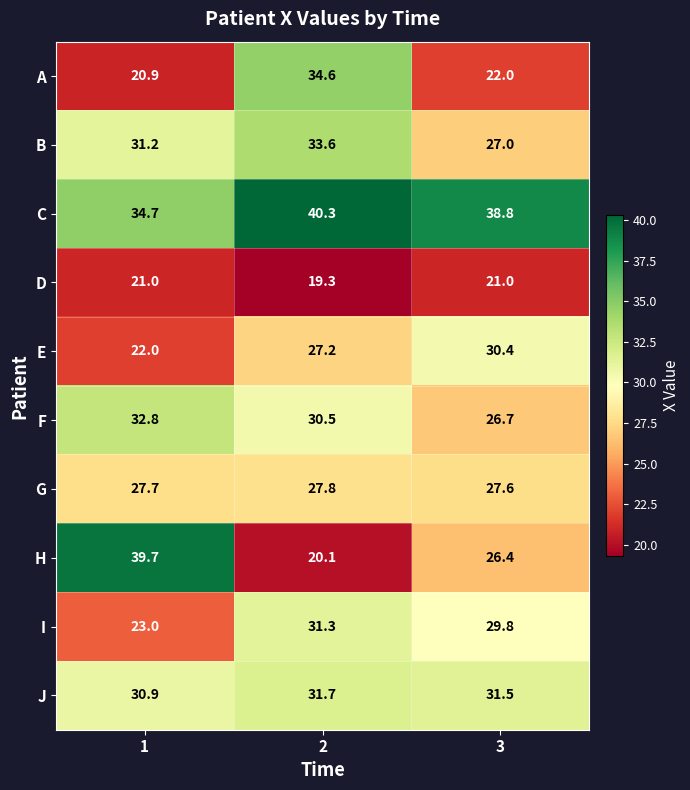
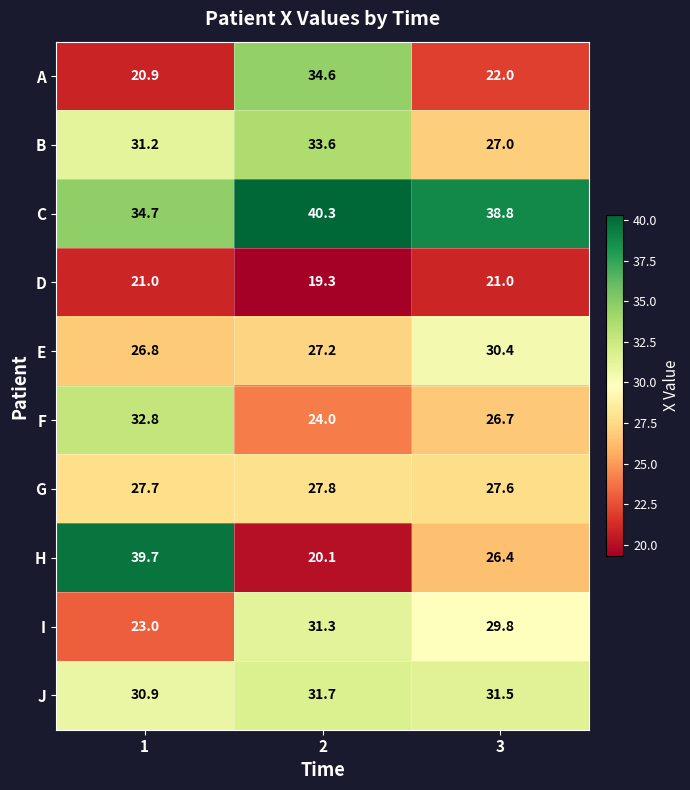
E, 1: 22.0 -> 26.8
F, 2: 30.5 -> 24.0
